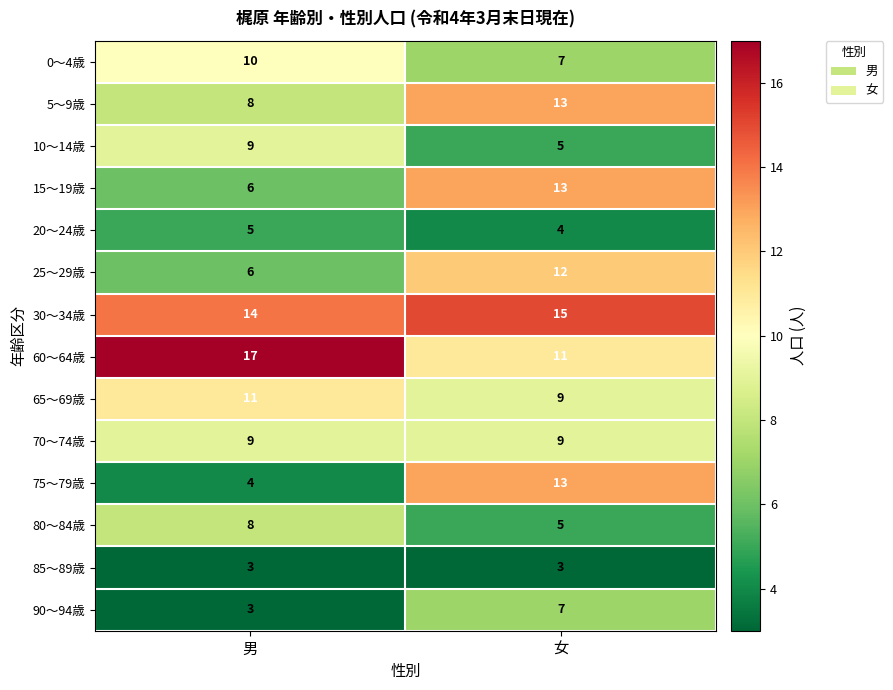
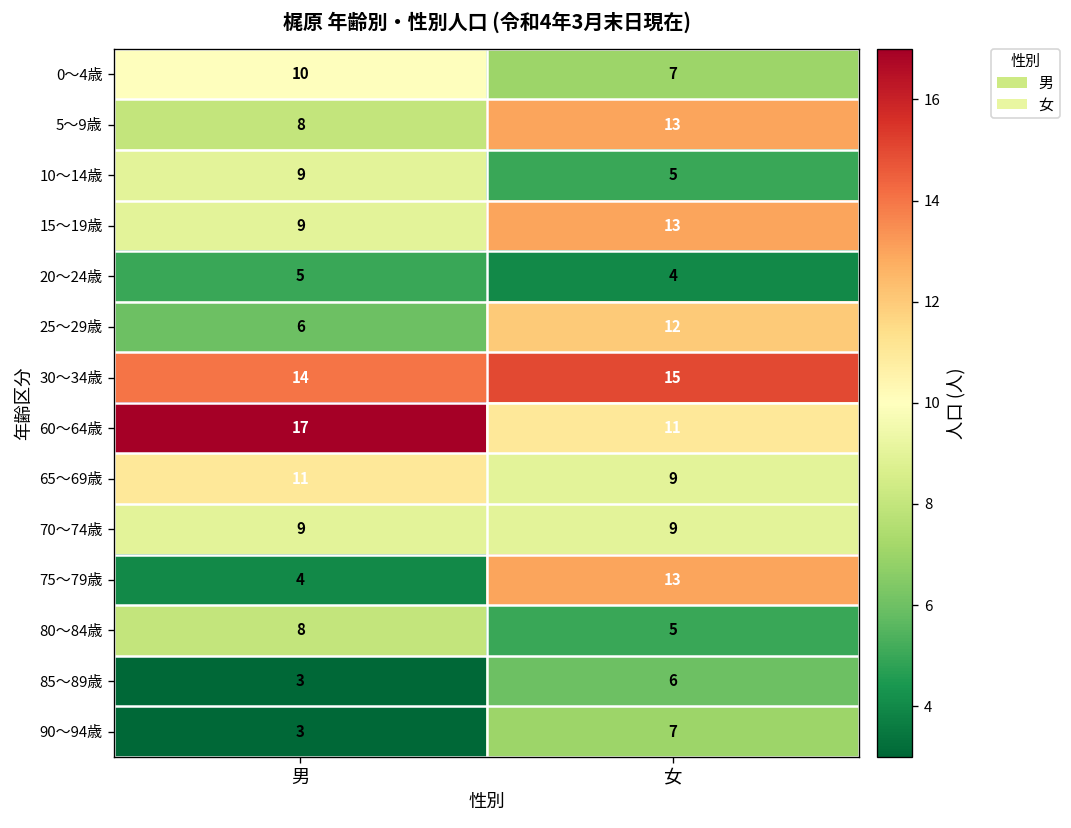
15～19歳, 男: 6 -> 9
85～89歳, 女: 3 -> 6
